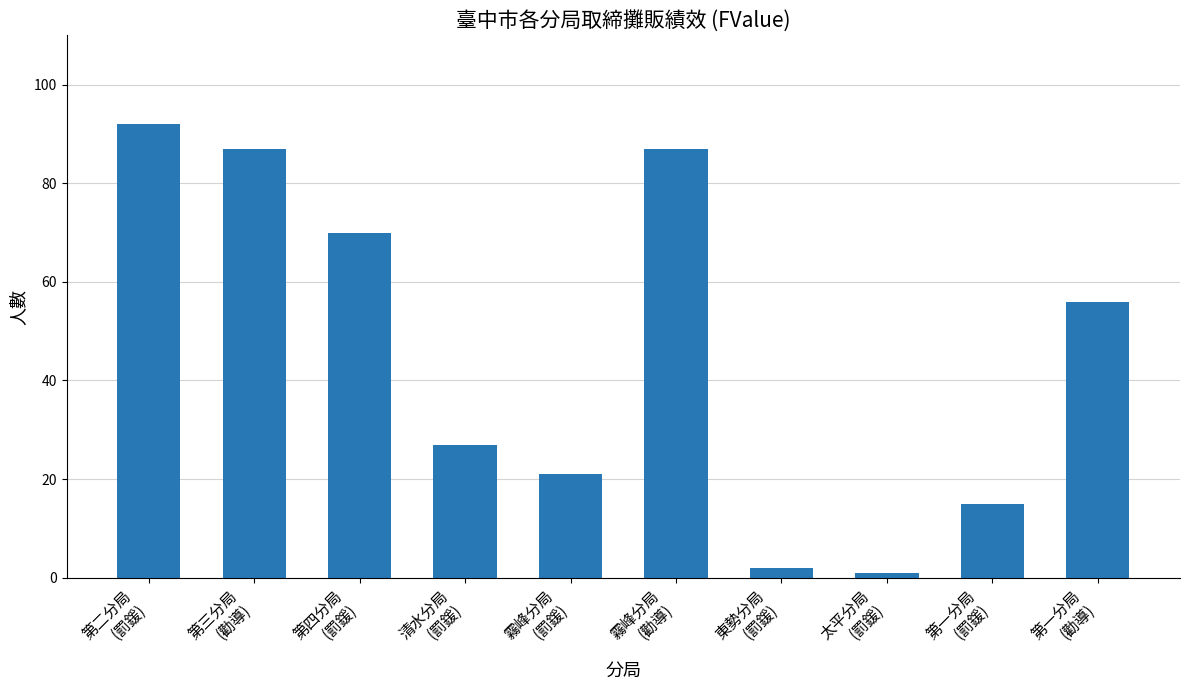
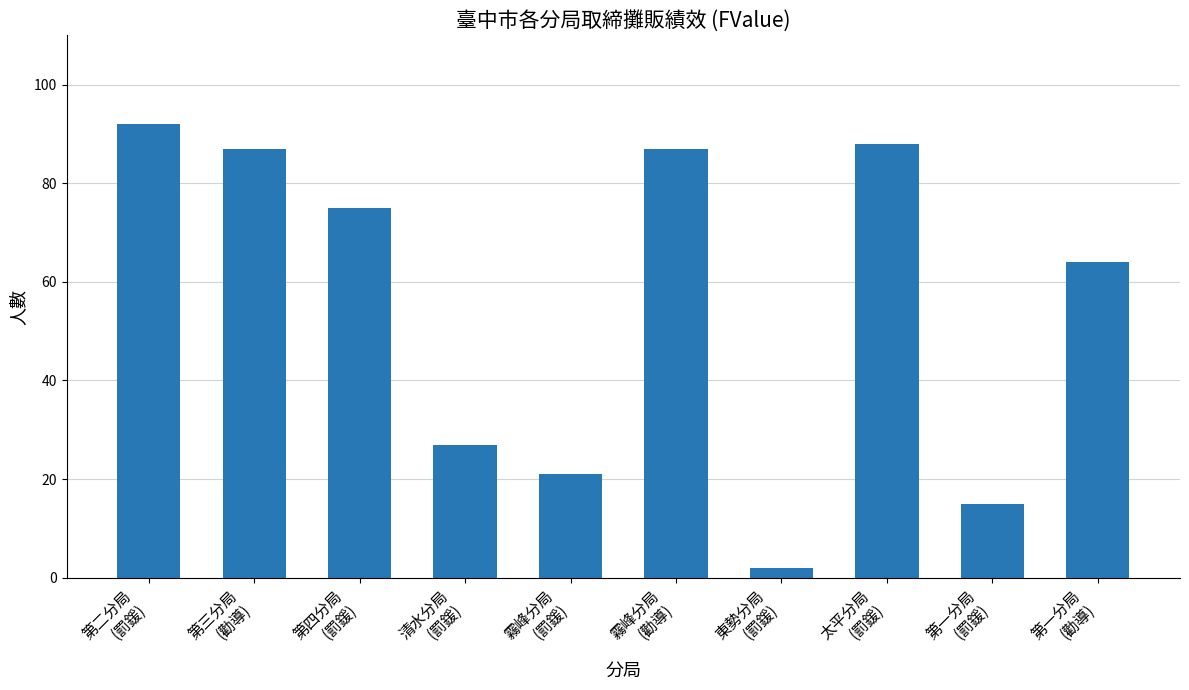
第四分局 (罰鍰): 70 -> 75
太平分局 (罰鍰): 1 -> 88
第一分局 (勸導): 56 -> 64
